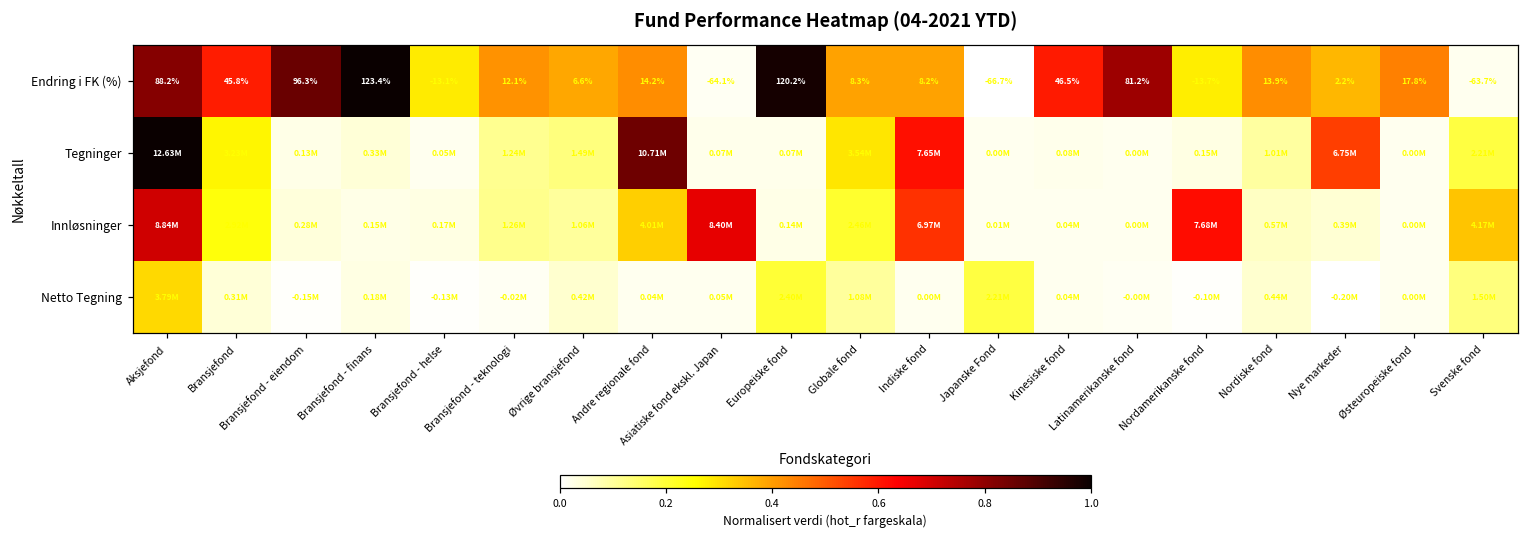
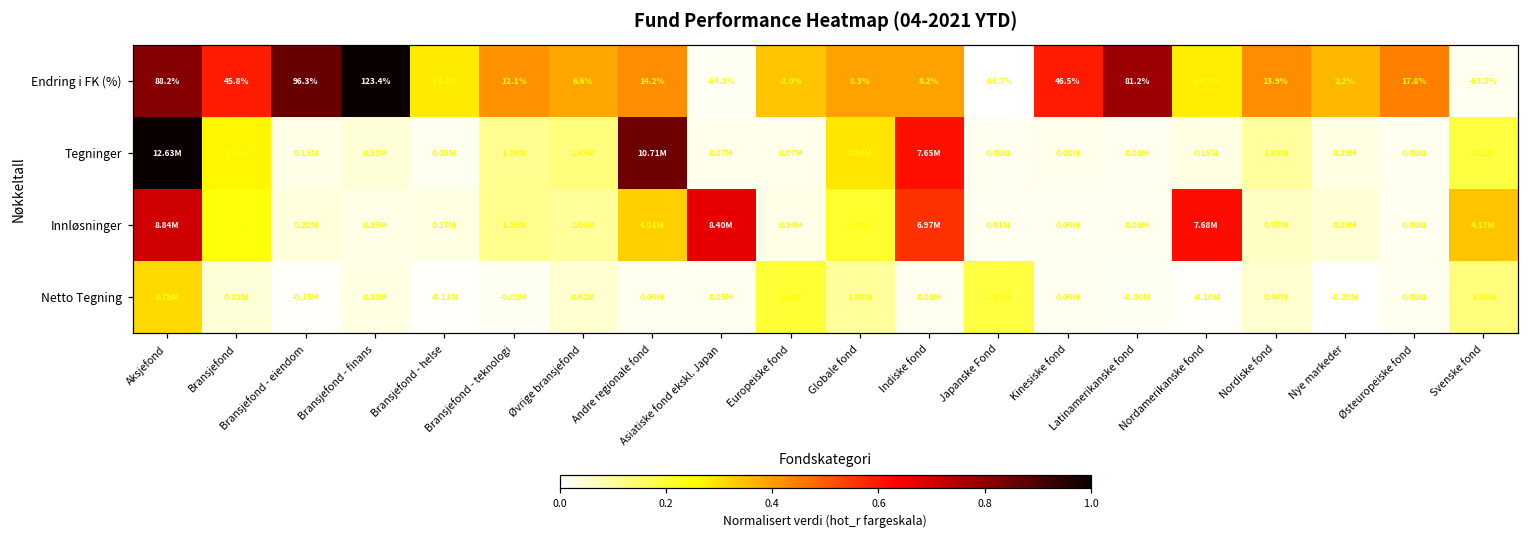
Endring i FK (%), Europeiske fond: 120.2% -> -2.0%
Tegninger, Nye markeder: 6.75M -> 0.19M
